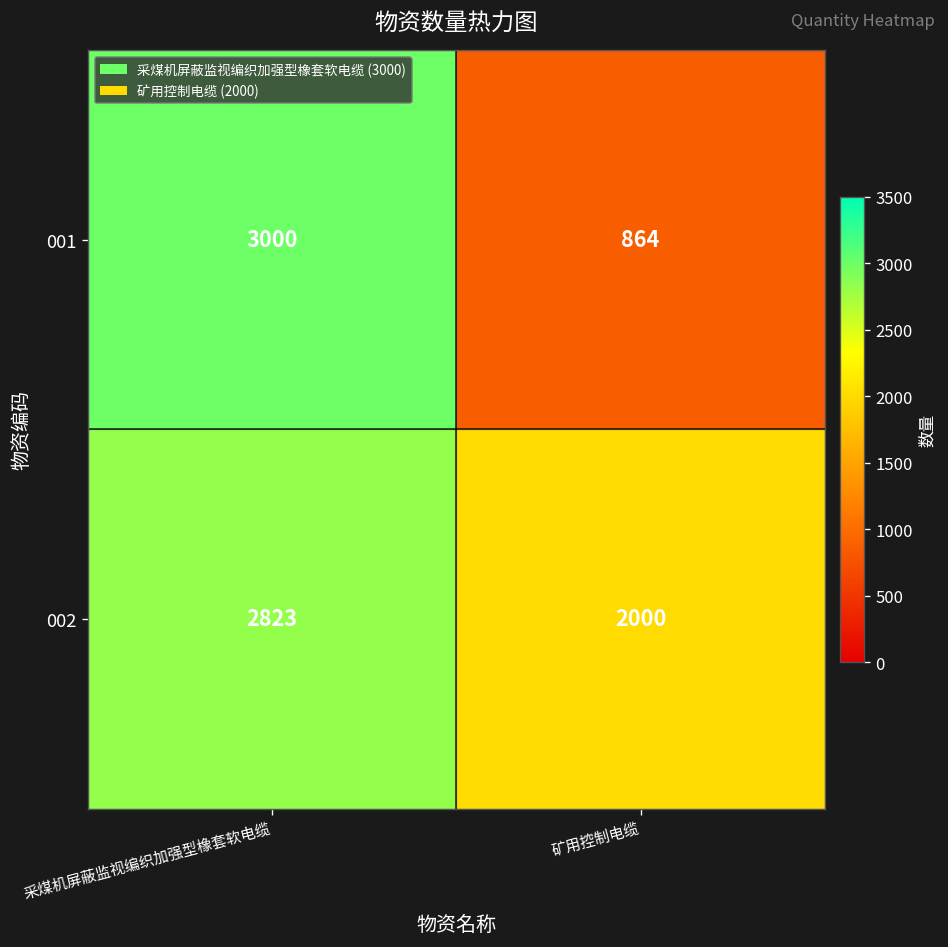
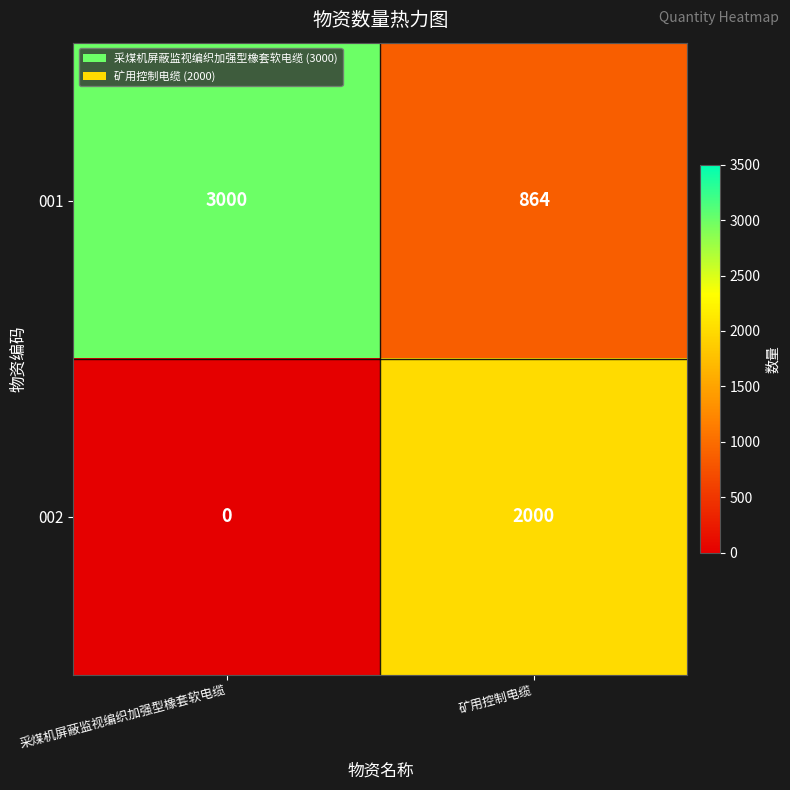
002, 采煤机屏蔽监视编织加强型橡套软电缆: 2823 -> 0
